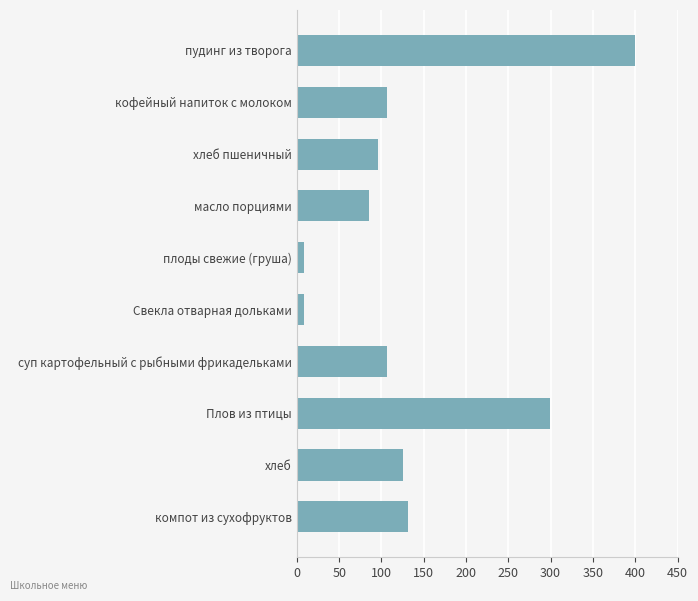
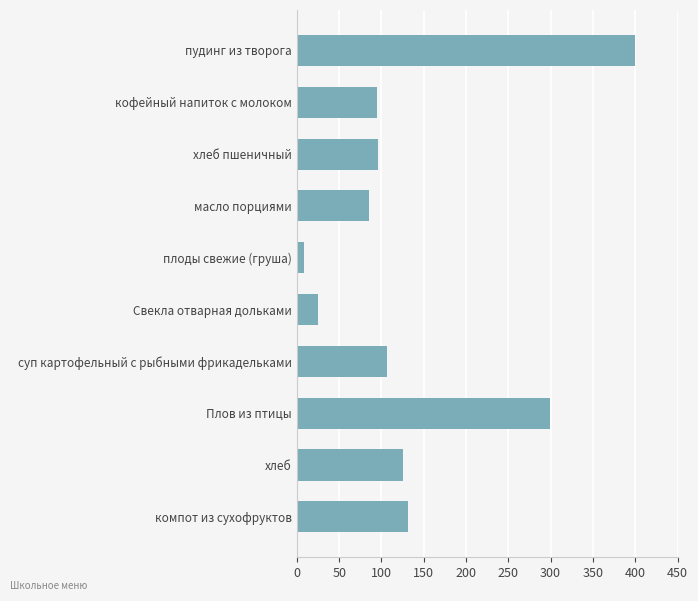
кофейный напиток с молоком: 110 -> 100
Свекла отварная дольками: 10 -> 30
